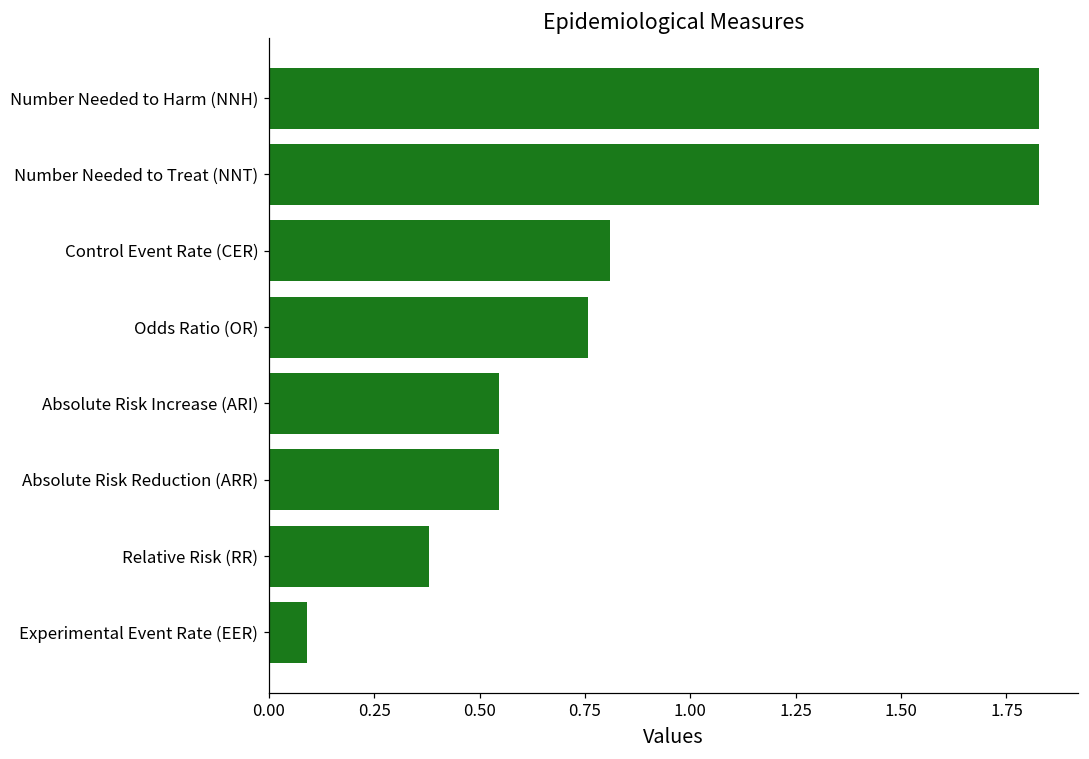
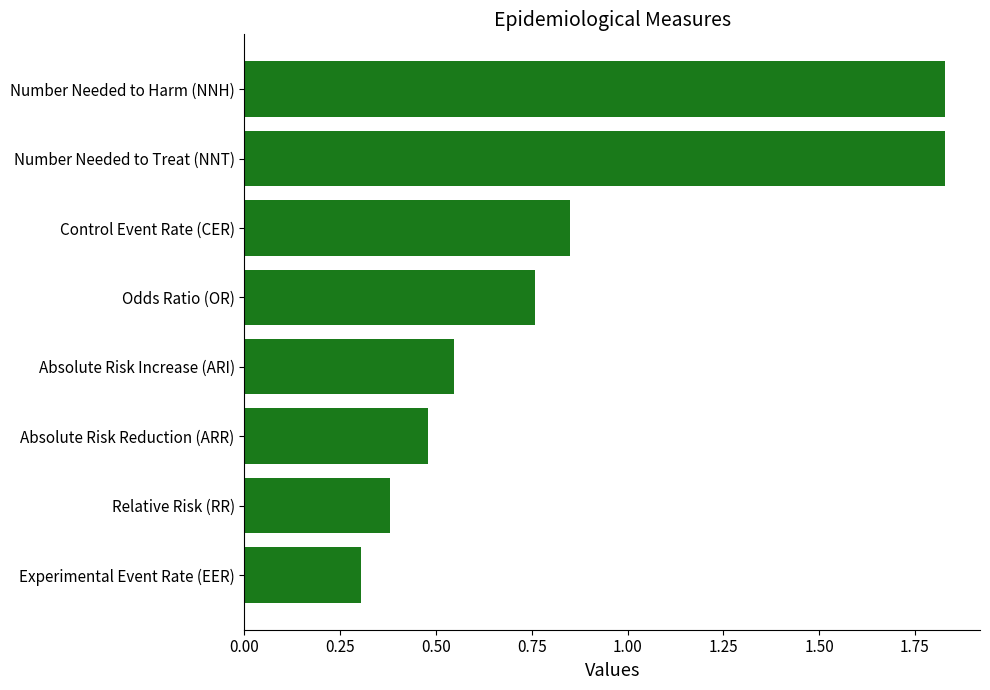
Control Event Rate (CER): 0.81 -> 0.85
Absolute Risk Reduction (ARR): 0.55 -> 0.48
Experimental Event Rate (EER): 0.09 -> 0.30
